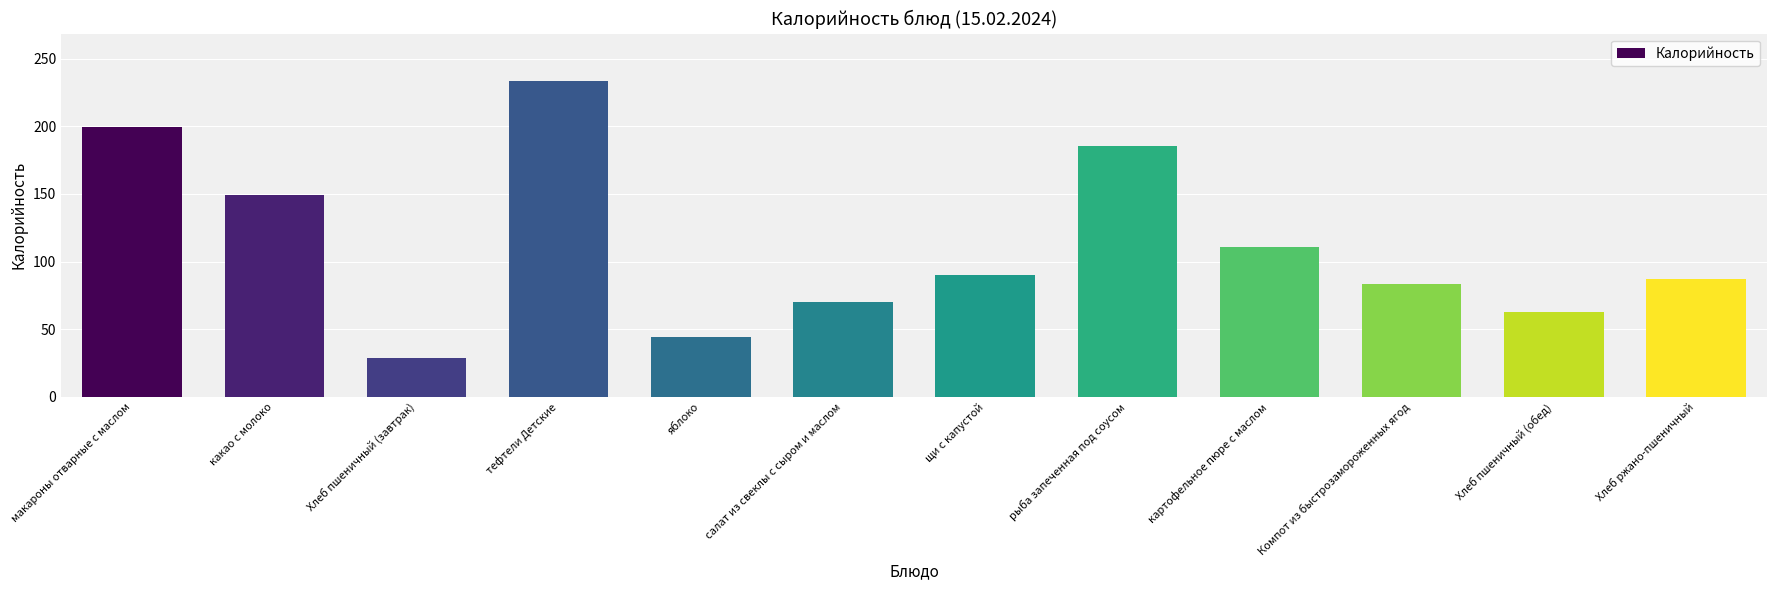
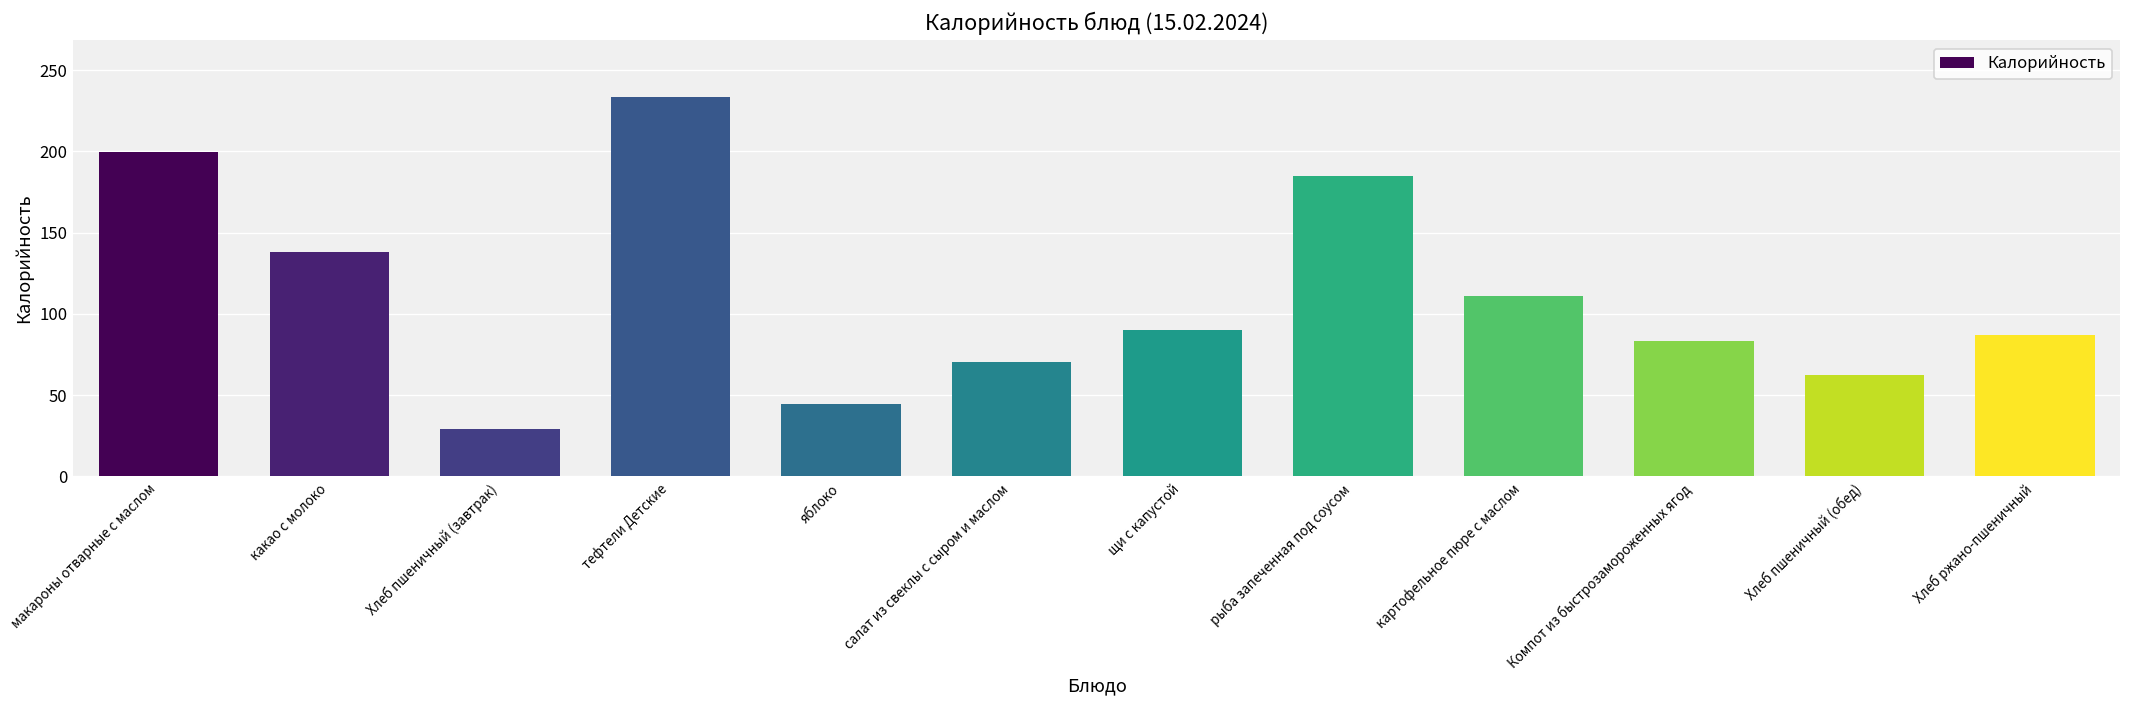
какао с молоко: 149 -> 138
